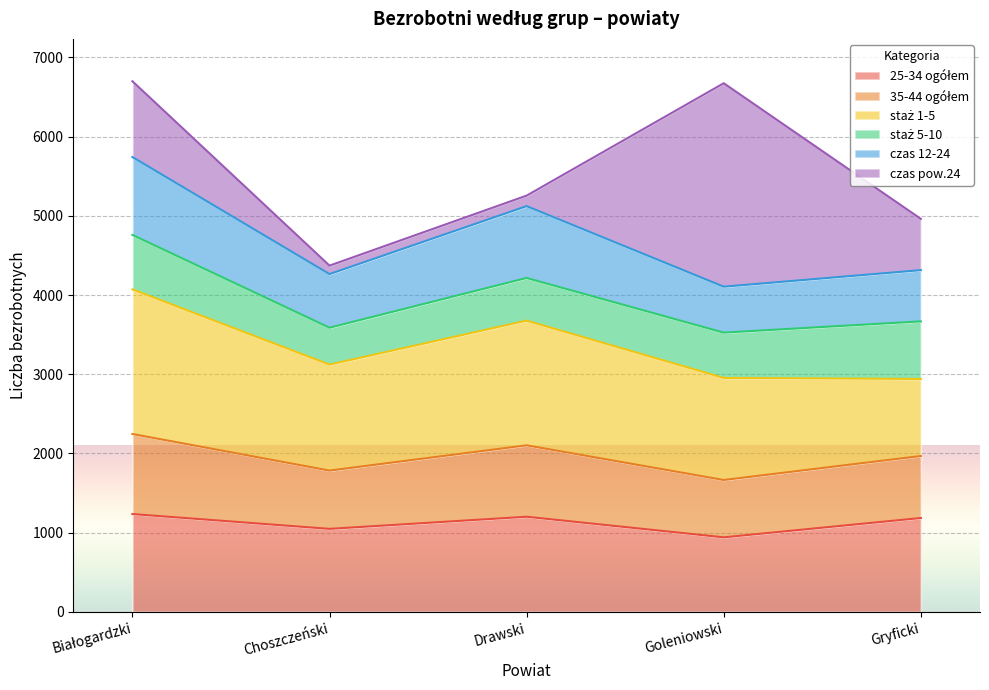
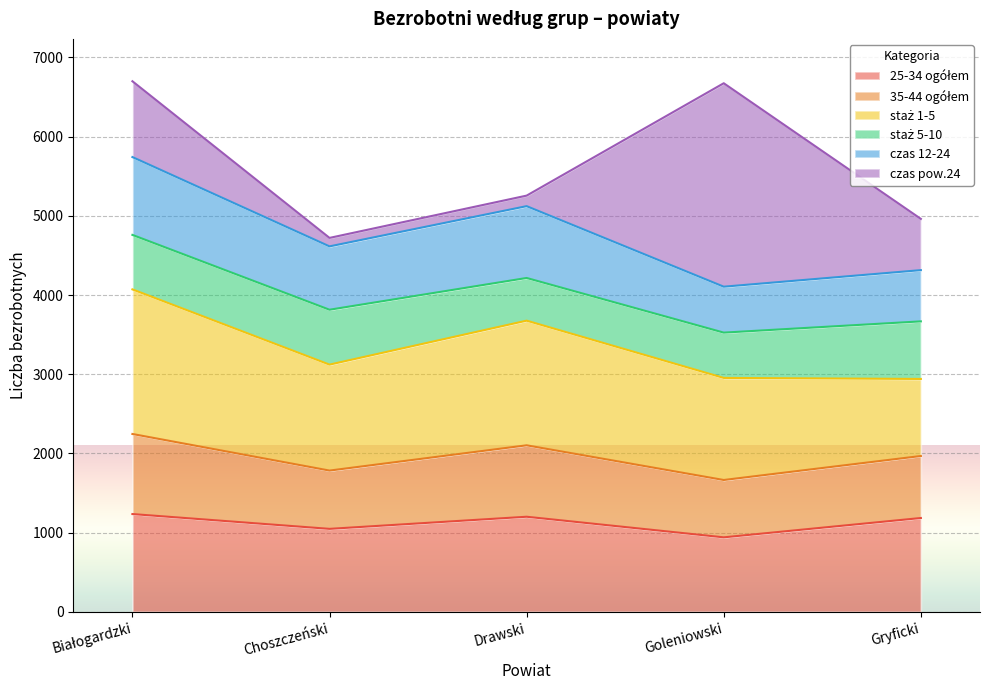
staż 5-10, Choszczeński: 500 -> 700
czas 12-24, Choszczeński: 700 -> 800
